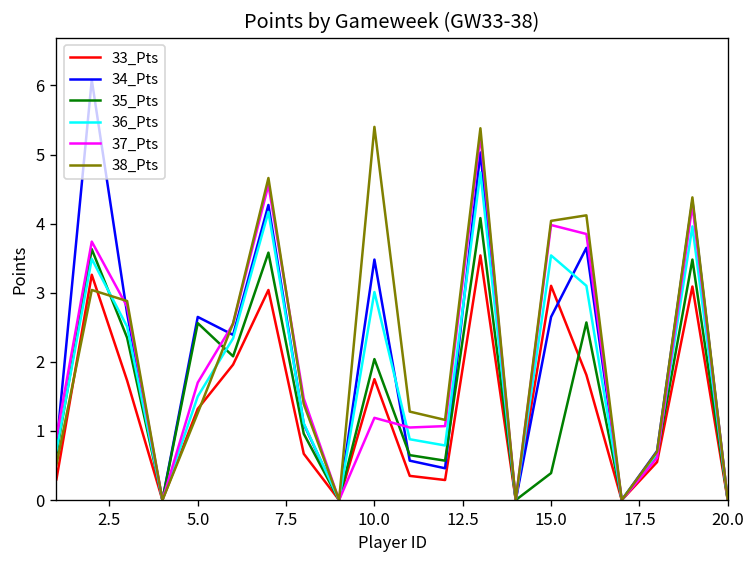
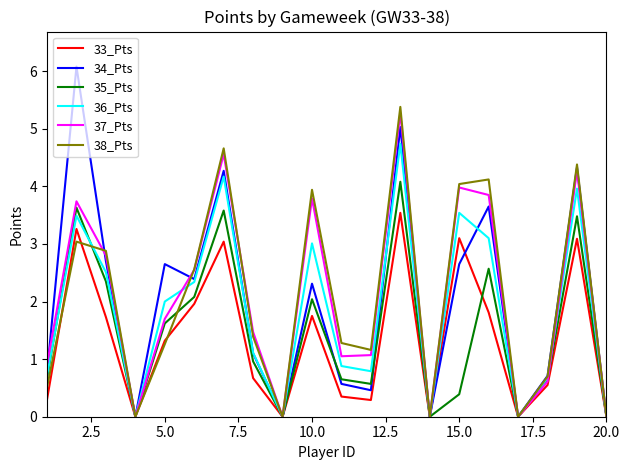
35_Pts, 5.0: 2.6 -> 1.6
36_Pts, 5.0: 1.5 -> 2.0
34_Pts, 10.0: 3.5 -> 2.3
37_Pts, 10.0: 1.2 -> 3.8
38_Pts, 10.0: 5.4 -> 3.9
